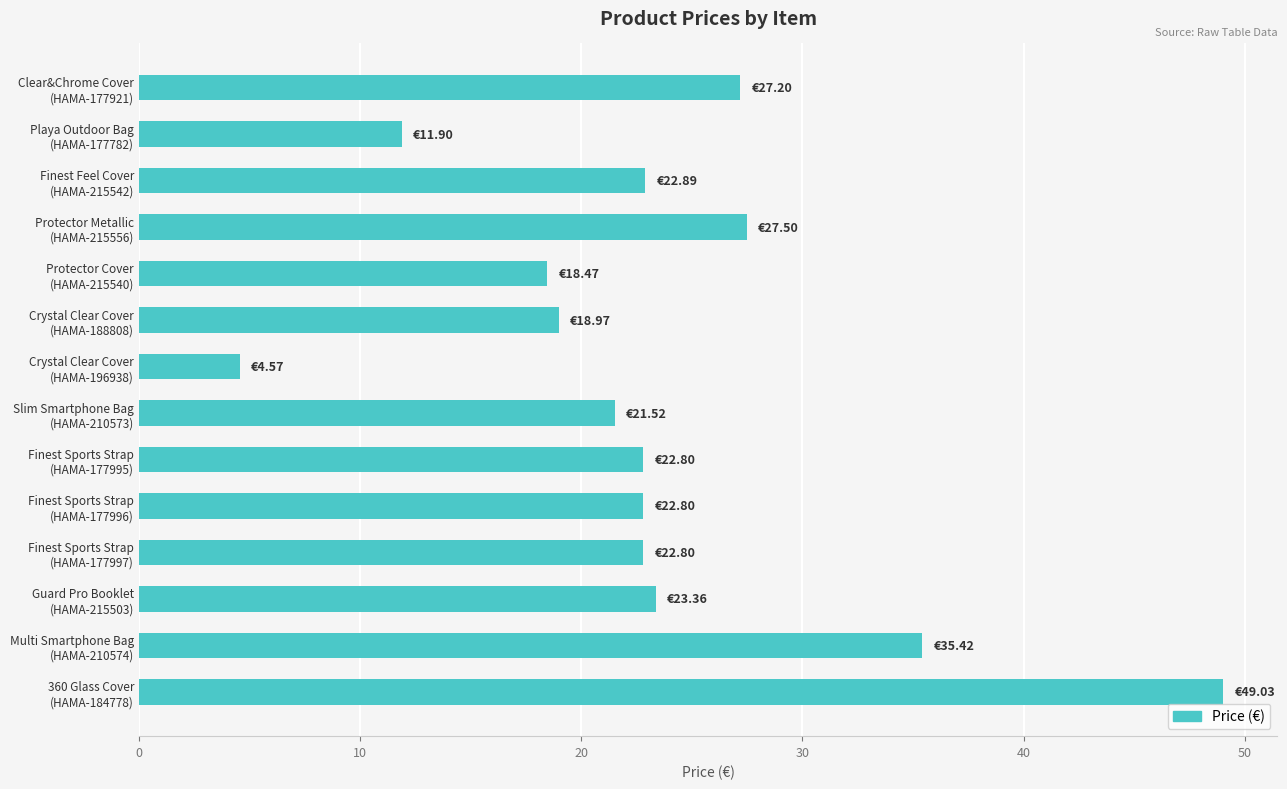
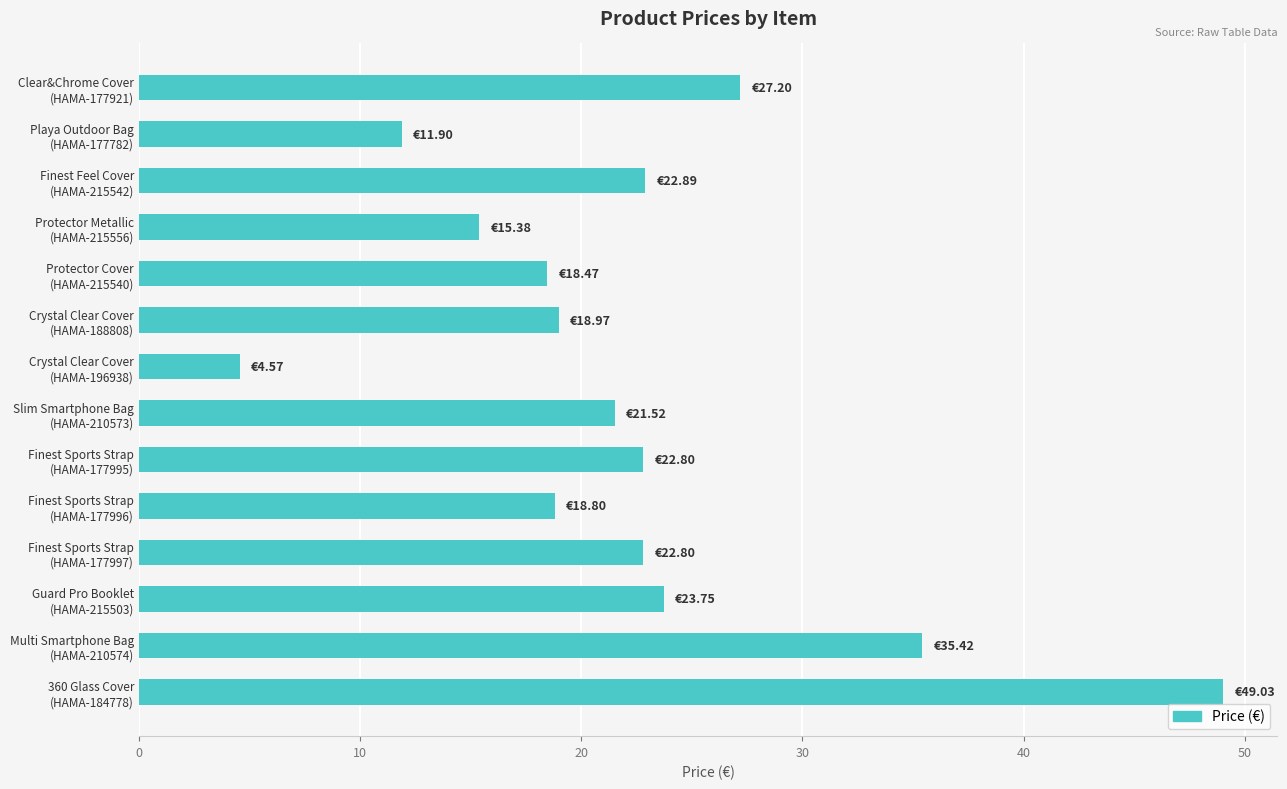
Protector Metallic (HAMA-215556): €27.50 -> €15.38
Finest Sports Strap (HAMA-177996): €22.80 -> €18.80
Guard Pro Booklet (HAMA-215503): €23.36 -> €23.75
